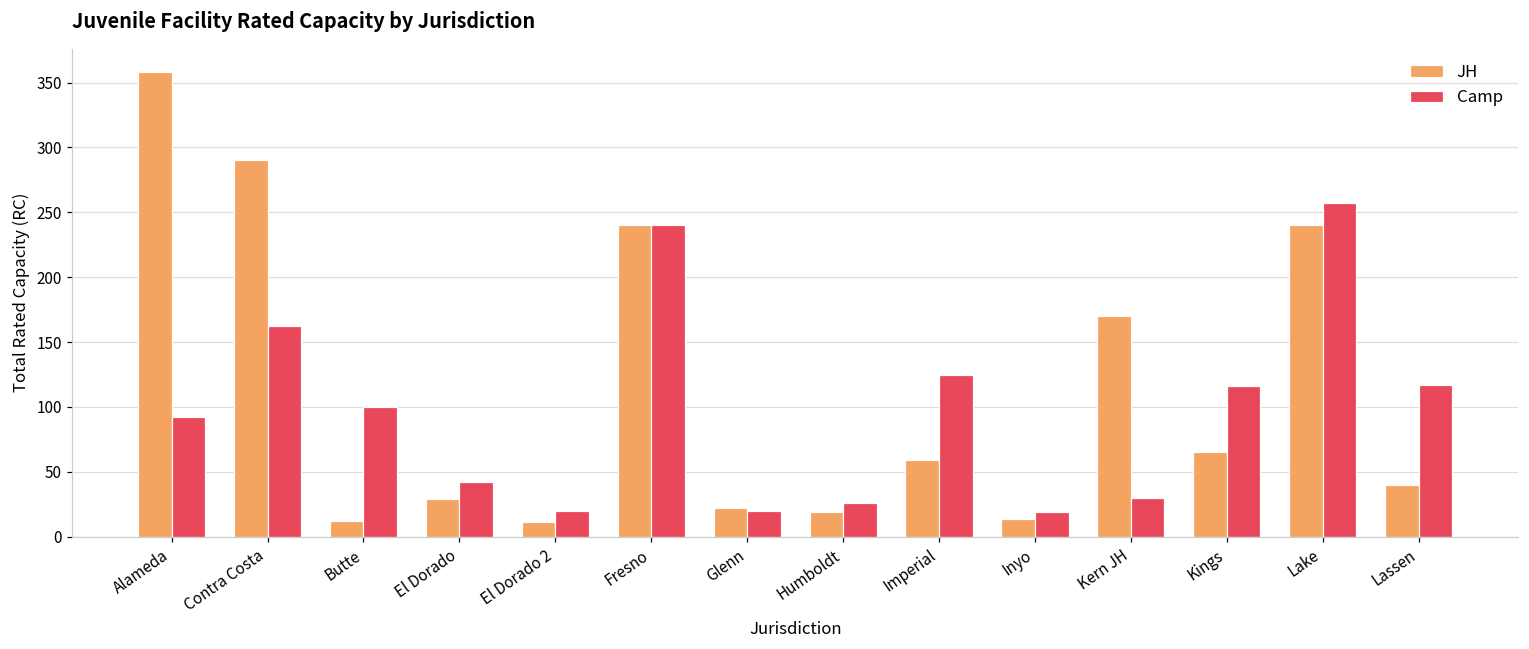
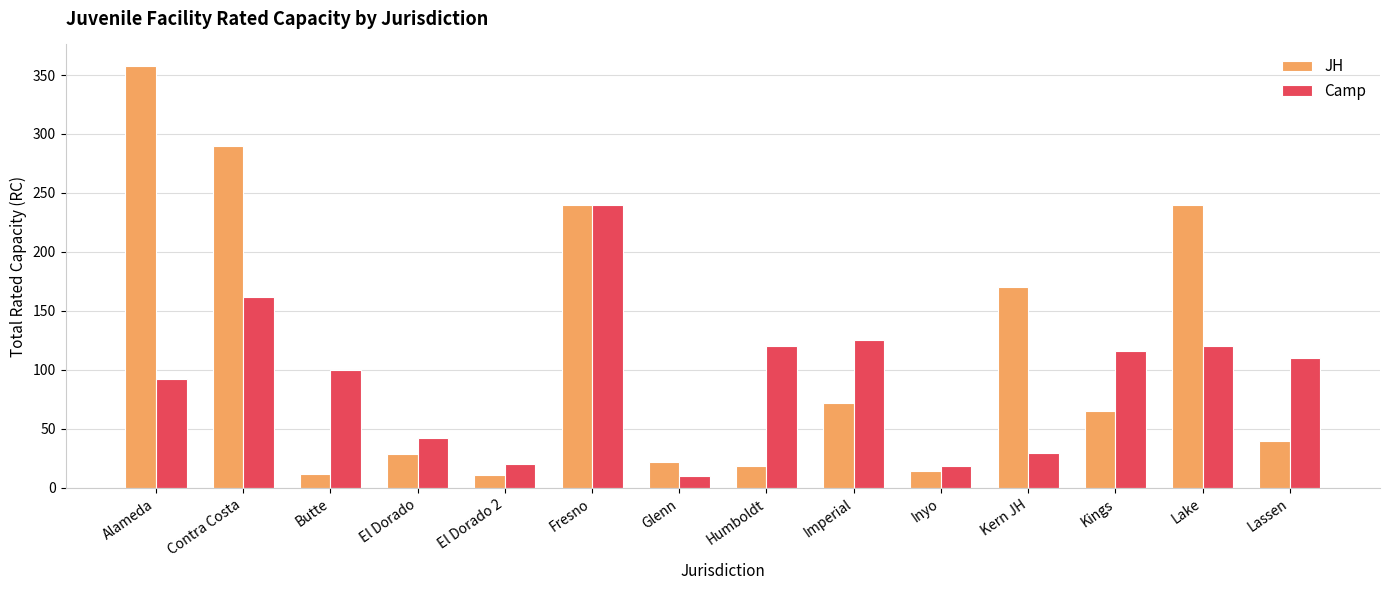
Camp, Glenn: 20 -> 10
Camp, Humboldt: 26 -> 120
JH, Imperial: 59 -> 72
Camp, Lake: 257 -> 120
Camp, Lassen: 117 -> 110
